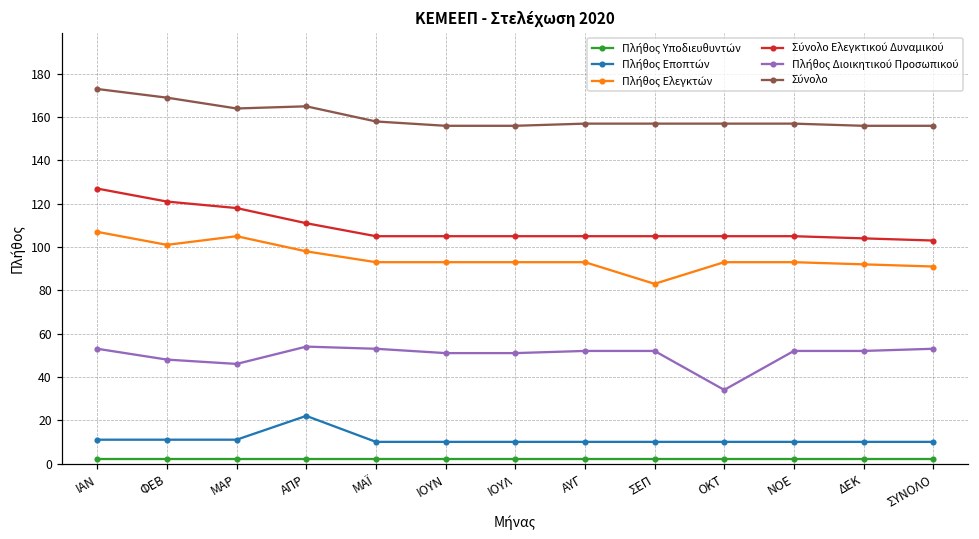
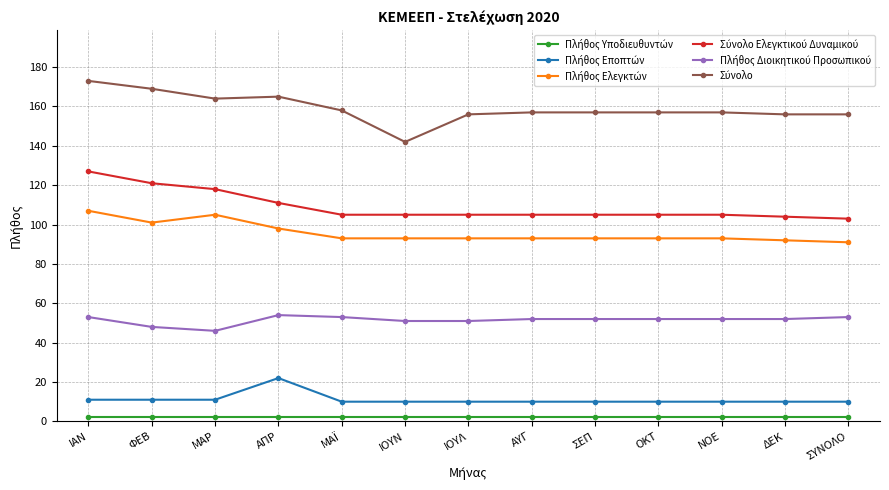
Σύνολο, ΙΟΥΝ: 156 -> 142
Πλήθος Ελεγκτών, ΣΕΠ: 83 -> 93
Πλήθος Διοικητικού Προσωπικού, ΟΚΤ: 34 -> 52
